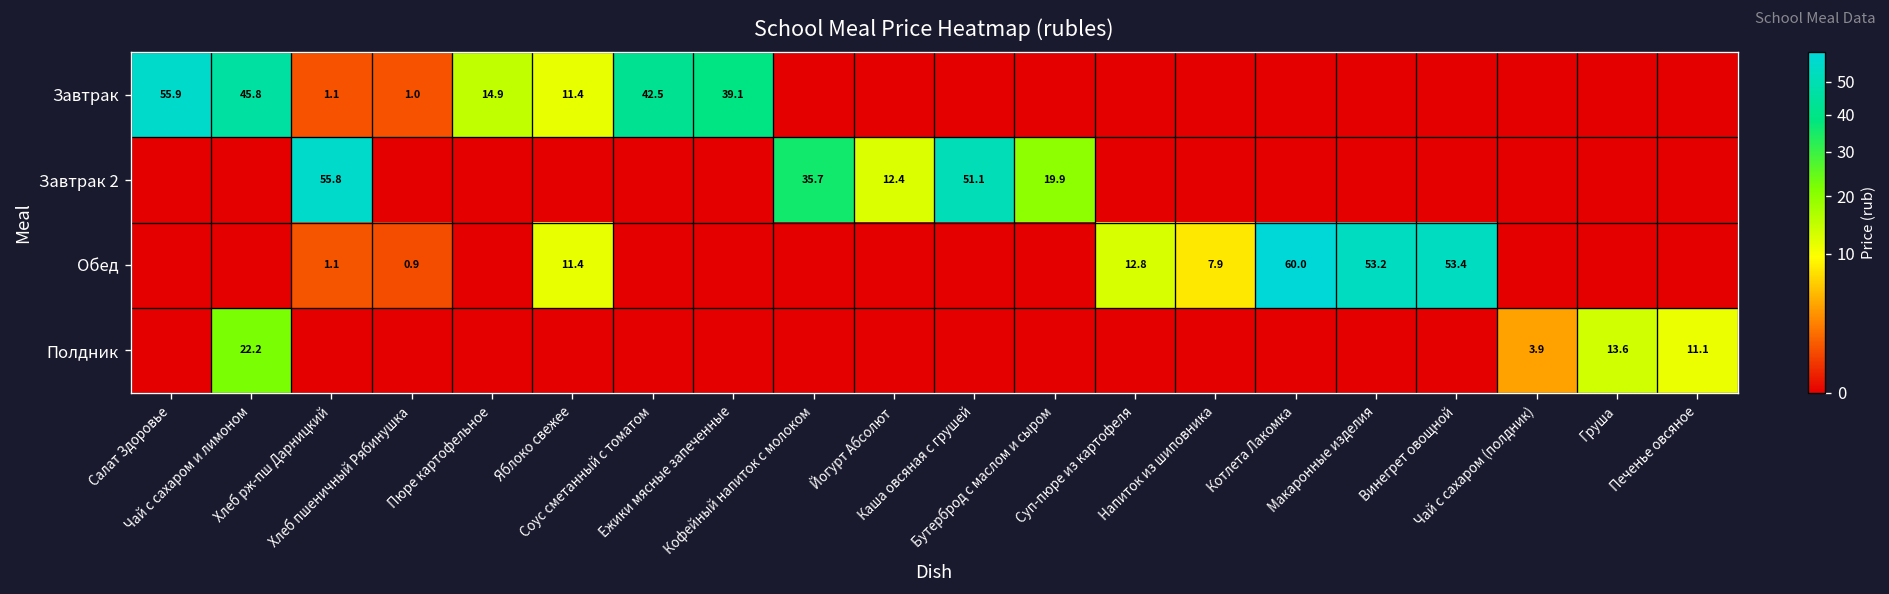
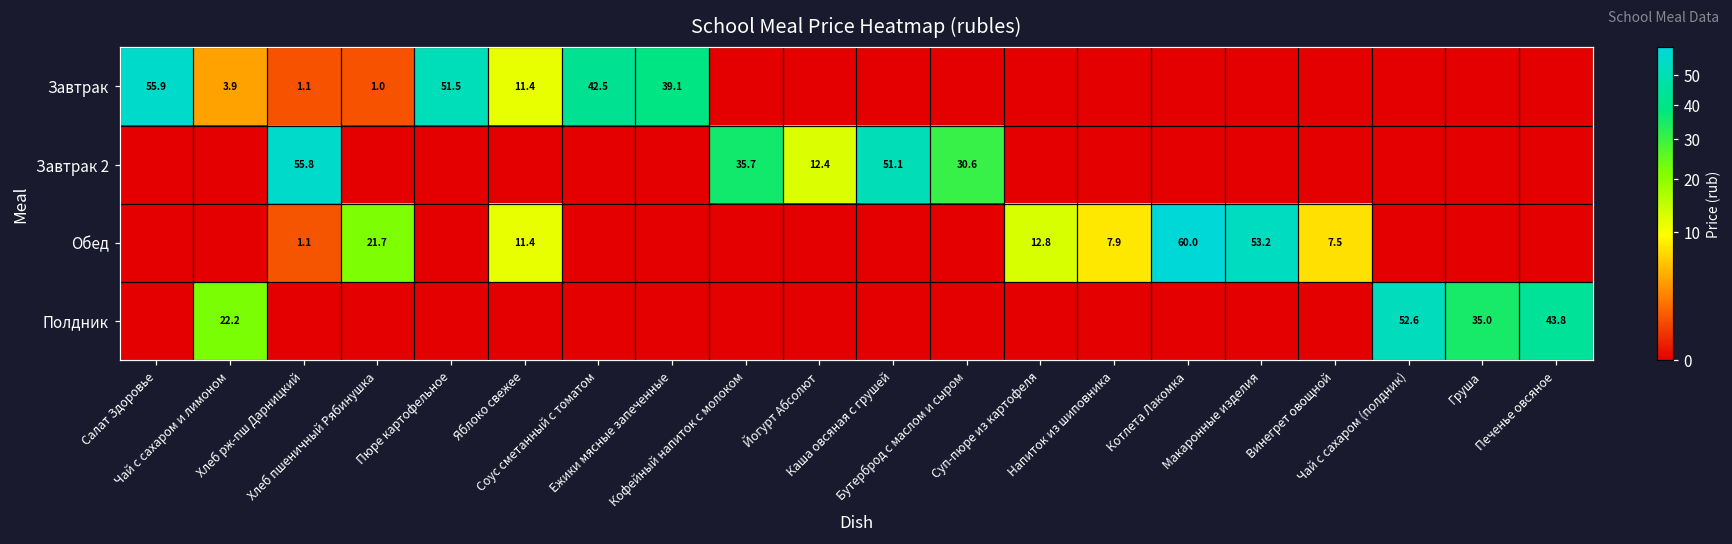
Завтрак, Чай с сахаром и лимоном: 45.8 -> 3.9
Завтрак, Пюре картофельное: 14.9 -> 51.5
Завтрак 2, Бутерброд с маслом и сыром: 19.9 -> 30.6
Обед, Хлеб пшеничный Рябинушка: 0.9 -> 21.7
Обед, Винегрет овощной: 53.4 -> 7.5
Полдник, Чай с сахаром (полдник): 3.9 -> 52.6
Полдник, Груша: 13.6 -> 35.0
Полдник, Печенье овсяное: 11.1 -> 43.8
